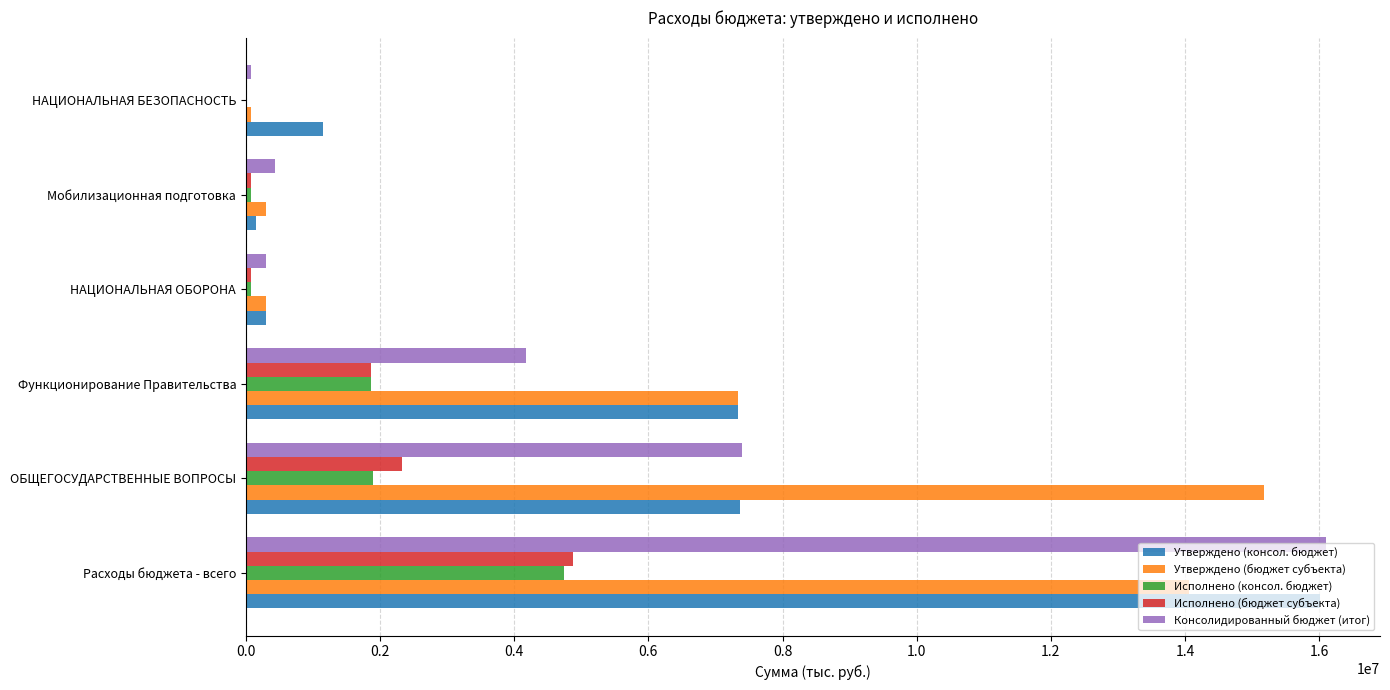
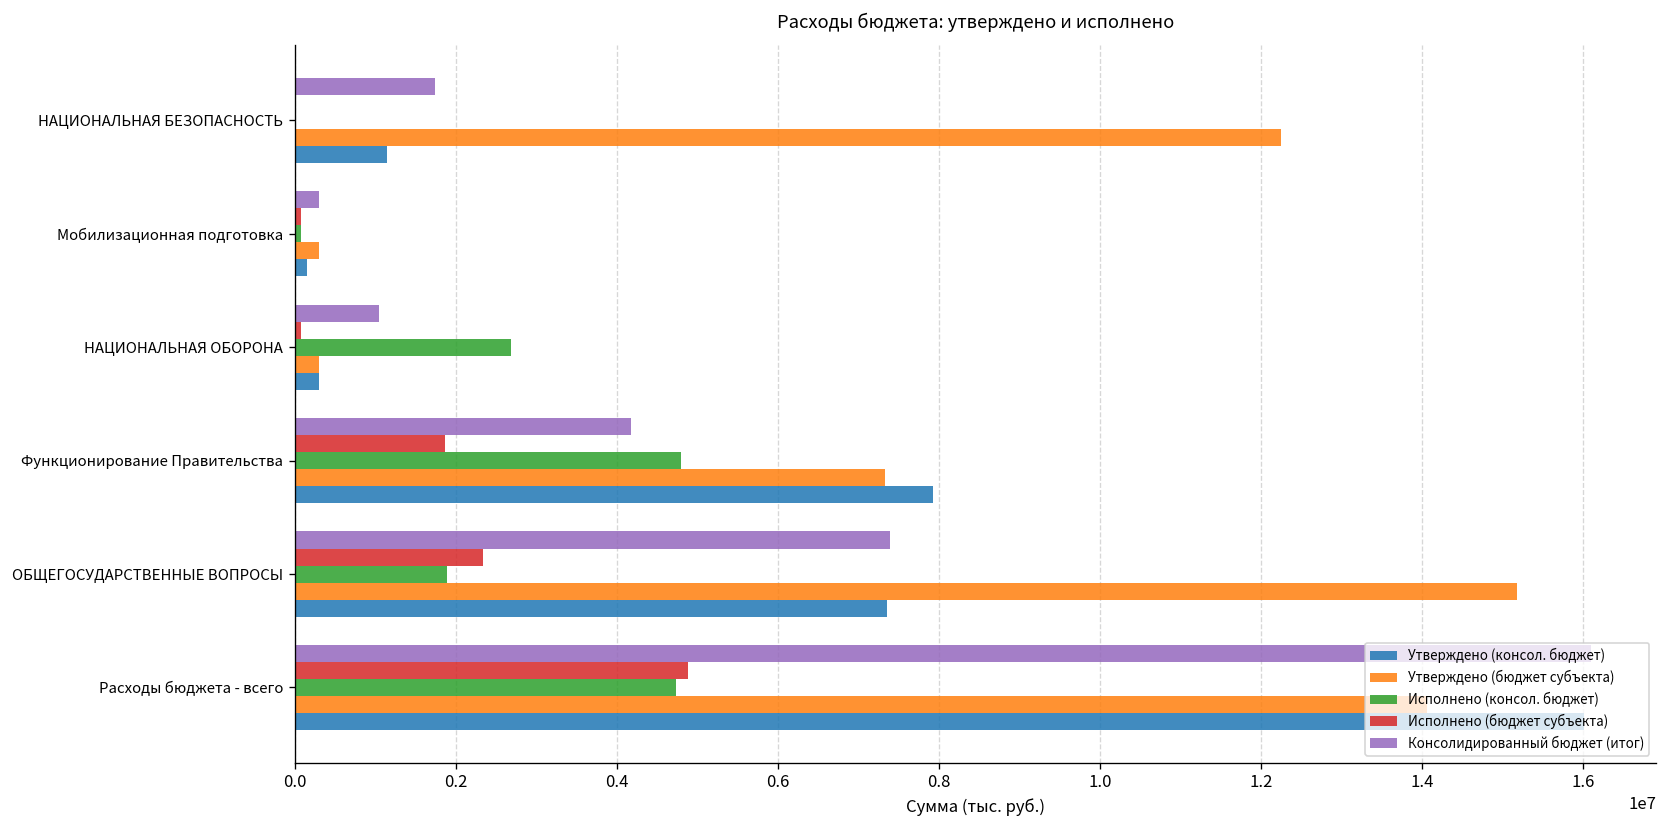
Консолидированный бюджет (итог), НАЦИОНАЛЬНАЯ БЕЗОПАСНОСТЬ: 100000 -> 1700000
Утверждено (бюджет субъекта), НАЦИОНАЛЬНАЯ БЕЗОПАСНОСТЬ: 100000 -> 12300000
Консолидированный бюджет (итог), Мобилизационная подготовка: 400000 -> 300000
Консолидированный бюджет (итог), НАЦИОНАЛЬНАЯ ОБОРОНА: 300000 -> 1000000
Исполнено (консол. бюджет), НАЦИОНАЛЬНАЯ ОБОРОНА: 100000 -> 2700000
Исполнено (консол. бюджет), Функционирование Правительства: 1900000 -> 4800000
Утверждено (консол. бюджет), Функционирование Правительства: 7300000 -> 7900000
